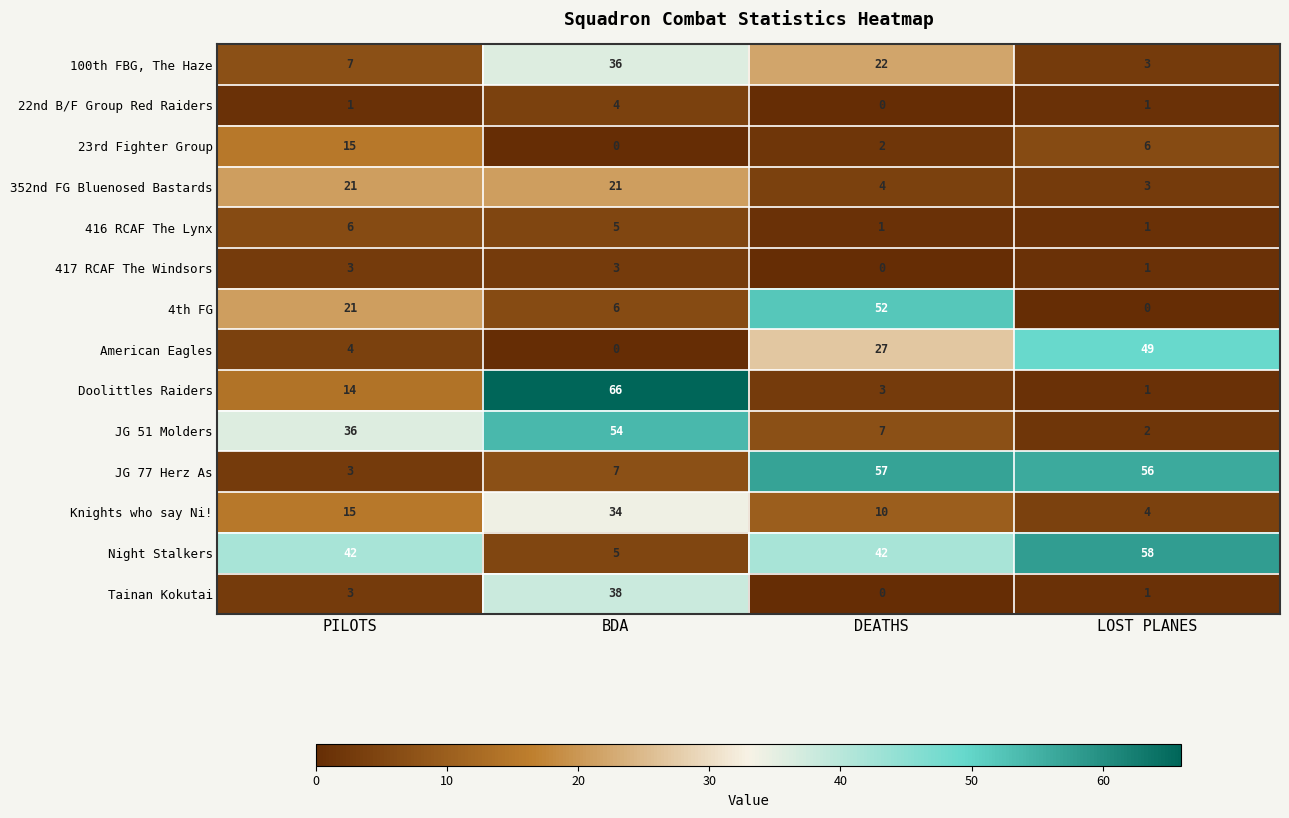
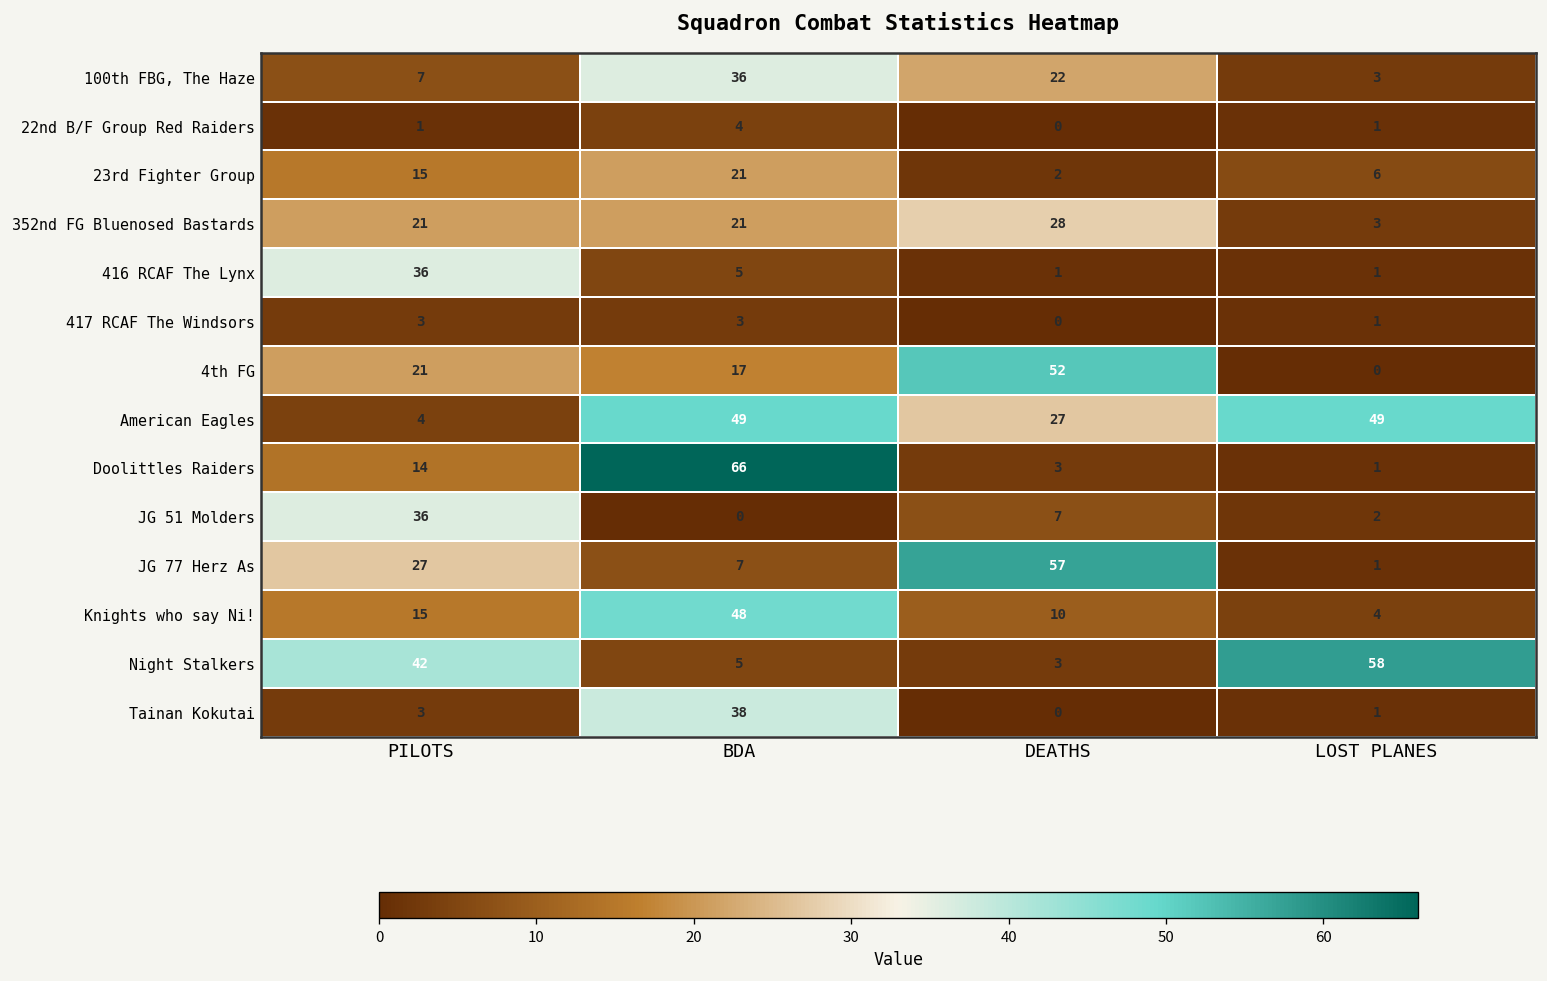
23rd Fighter Group, BDA: 0 -> 21
352nd FG Bluenosed Bastards, DEATHS: 4 -> 28
416 RCAF The Lynx, PILOTS: 6 -> 36
4th FG, BDA: 6 -> 17
American Eagles, BDA: 0 -> 49
JG 51 Molders, BDA: 54 -> 0
JG 77 Herz As, PILOTS: 3 -> 27
JG 77 Herz As, LOST PLANES: 56 -> 1
Knights who say Ni!, BDA: 34 -> 48
Night Stalkers, DEATHS: 42 -> 3
